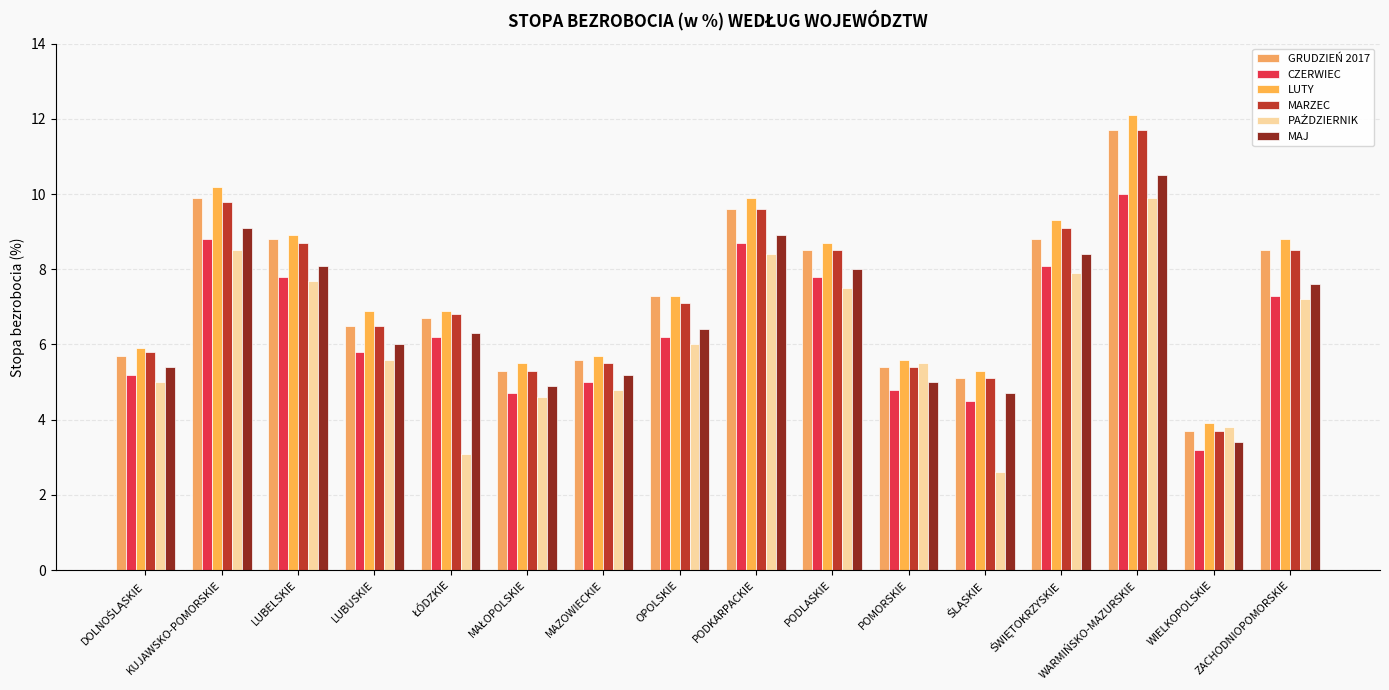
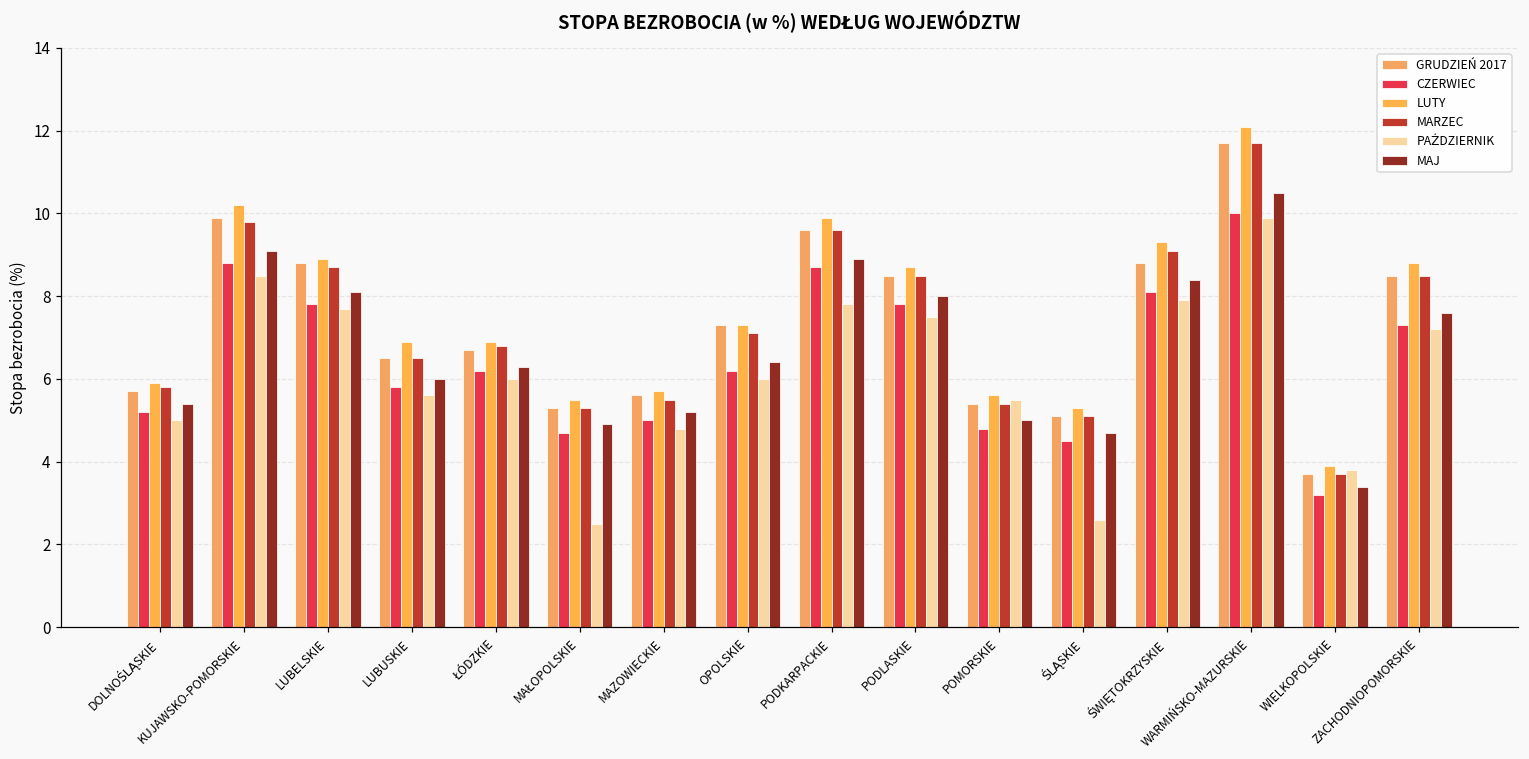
PAŹDZIERNIK, ŁÓDZKIE: 3.1 -> 6.0
PAŹDZIERNIK, MAŁOPOLSKIE: 4.6 -> 2.5
PAŹDZIERNIK, PODKARPACKIE: 8.4 -> 7.8
